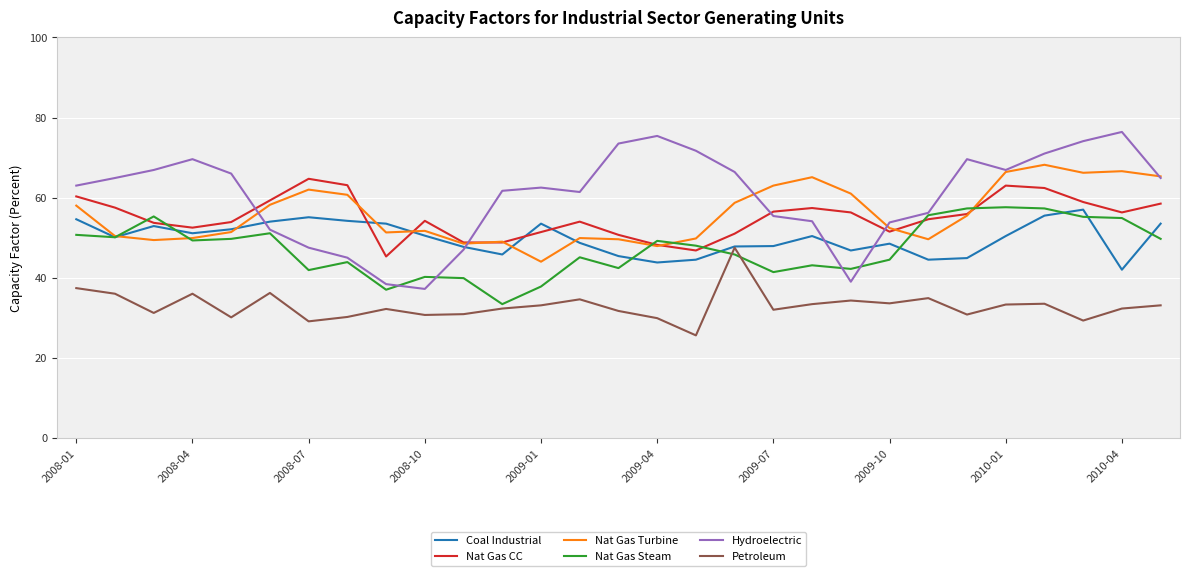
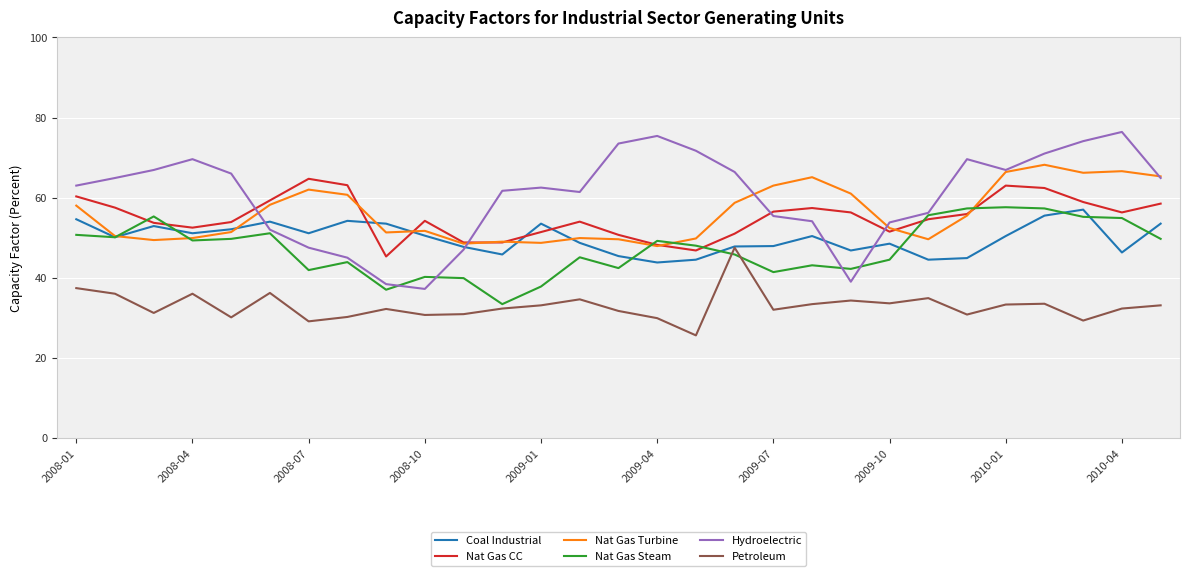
Coal Industrial, 2008-07: 55 -> 51
Nat Gas Turbine, 2009-01: 44 -> 49
Coal Industrial, 2010-04: 42 -> 46
